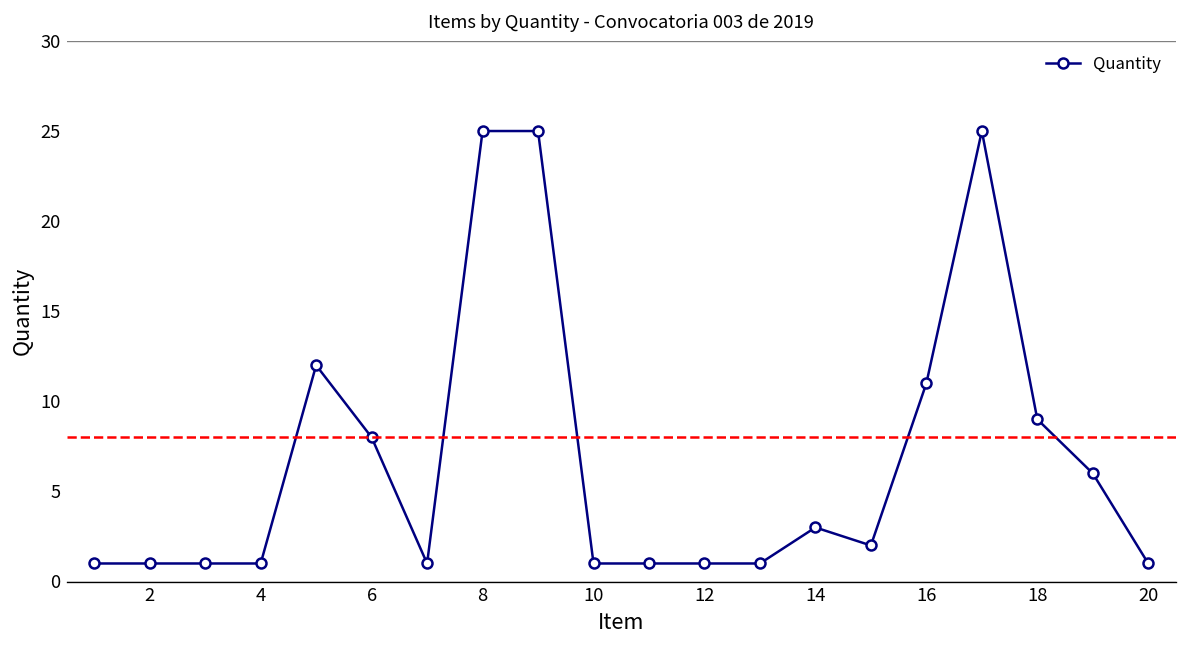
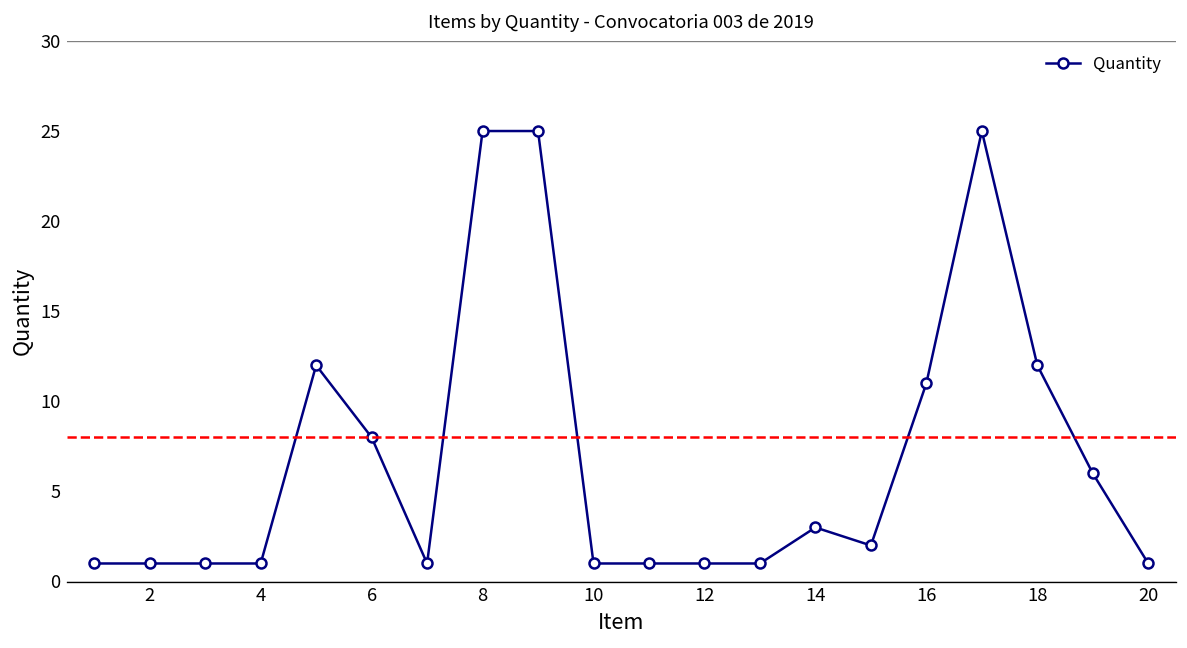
18: 9 -> 12
